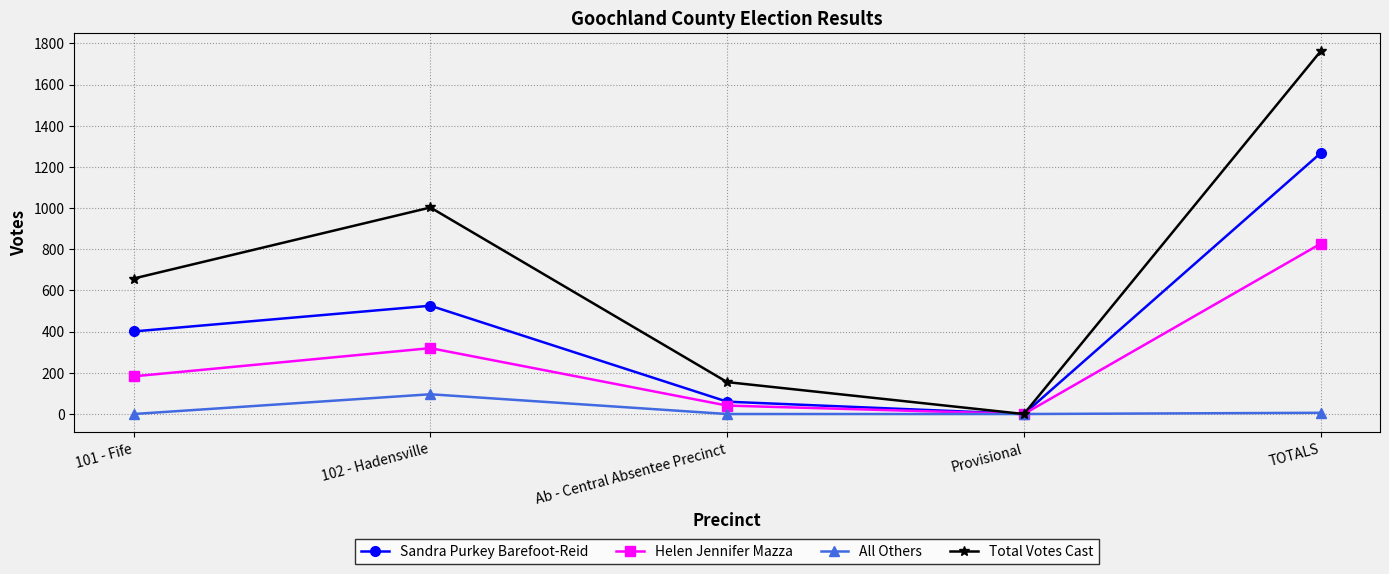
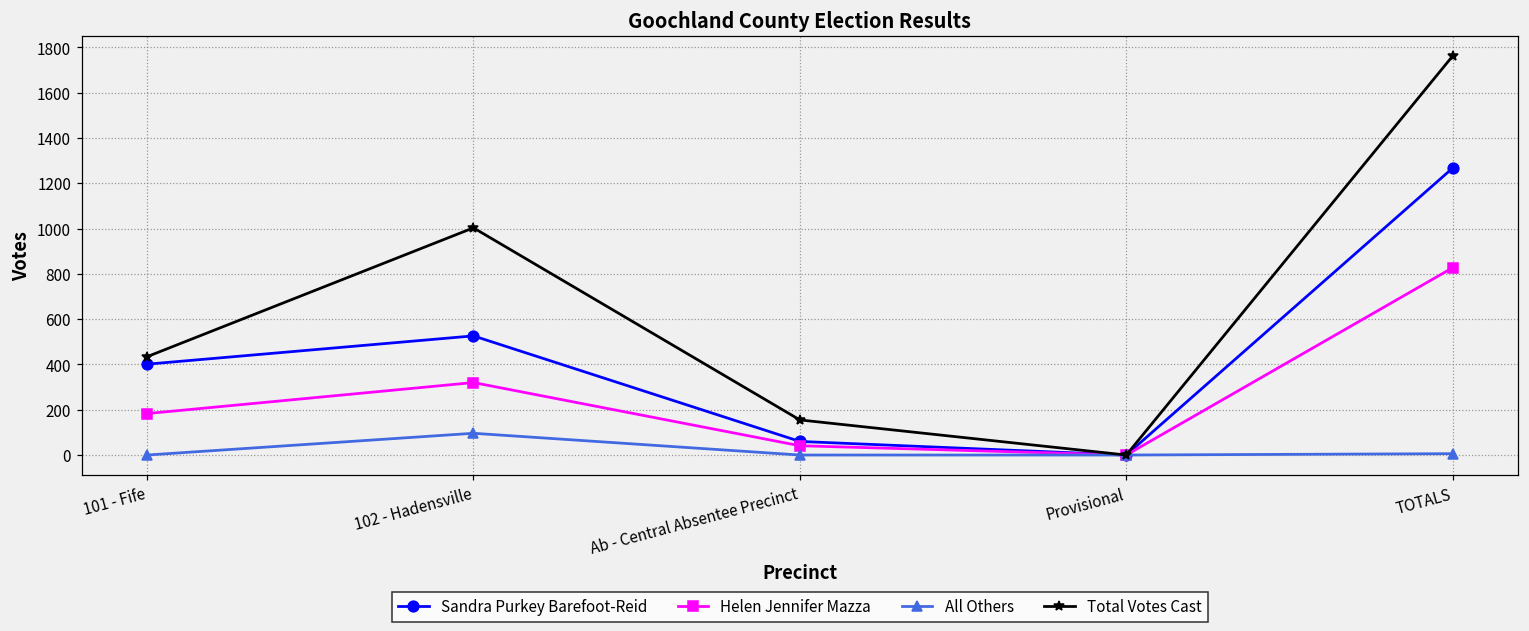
Total Votes Cast, 101 - Fife: 660 -> 430
